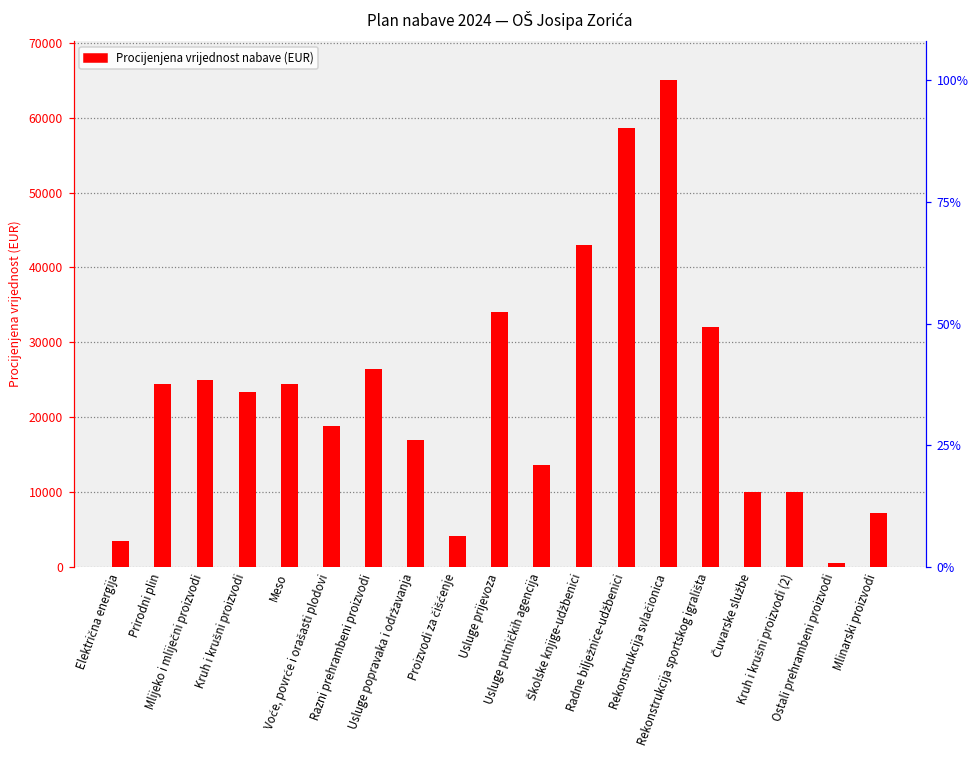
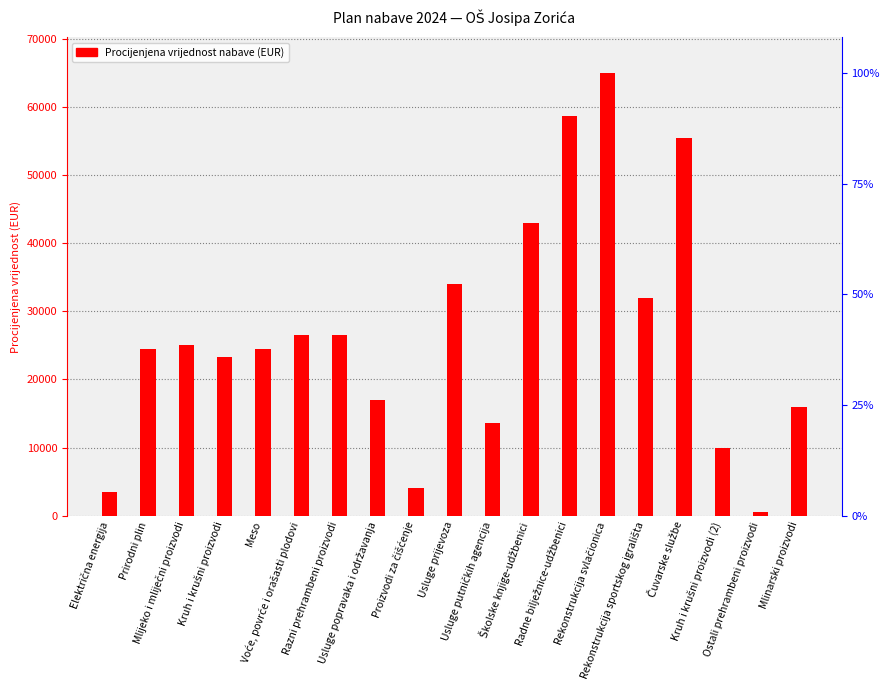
Voće, povrće i orašasti plodovi: 19000 -> 27000
Čuvarske službe: 10000 -> 55000
Mlinarski proizvodi: 7000 -> 16000
